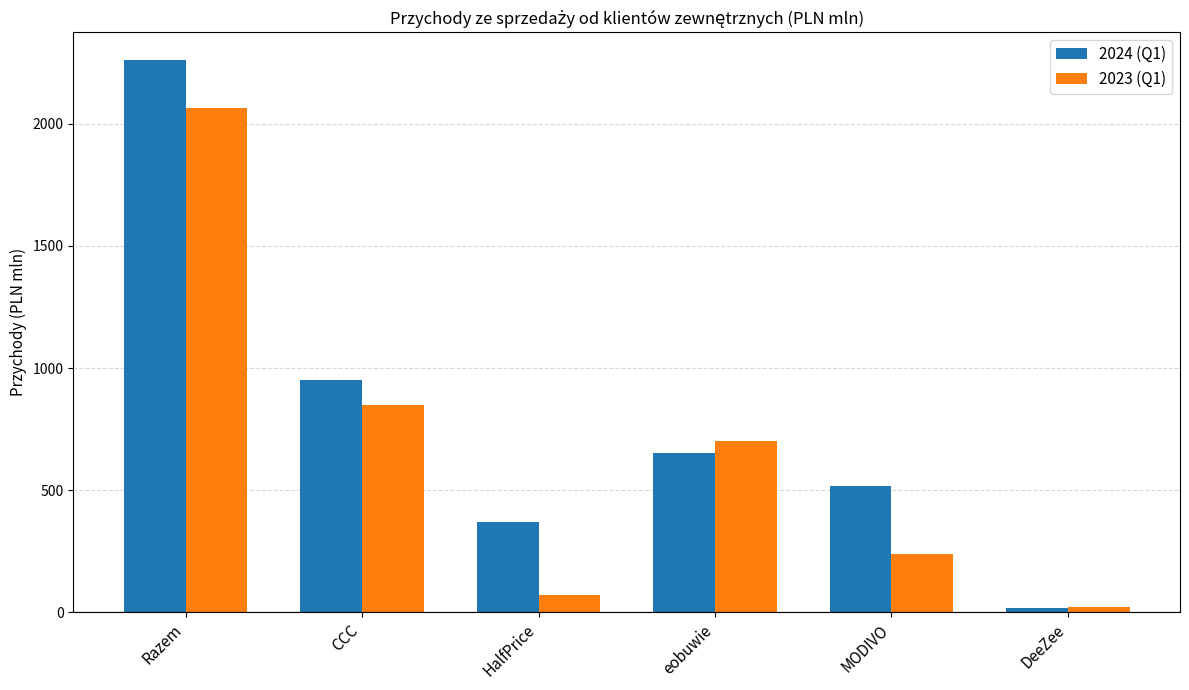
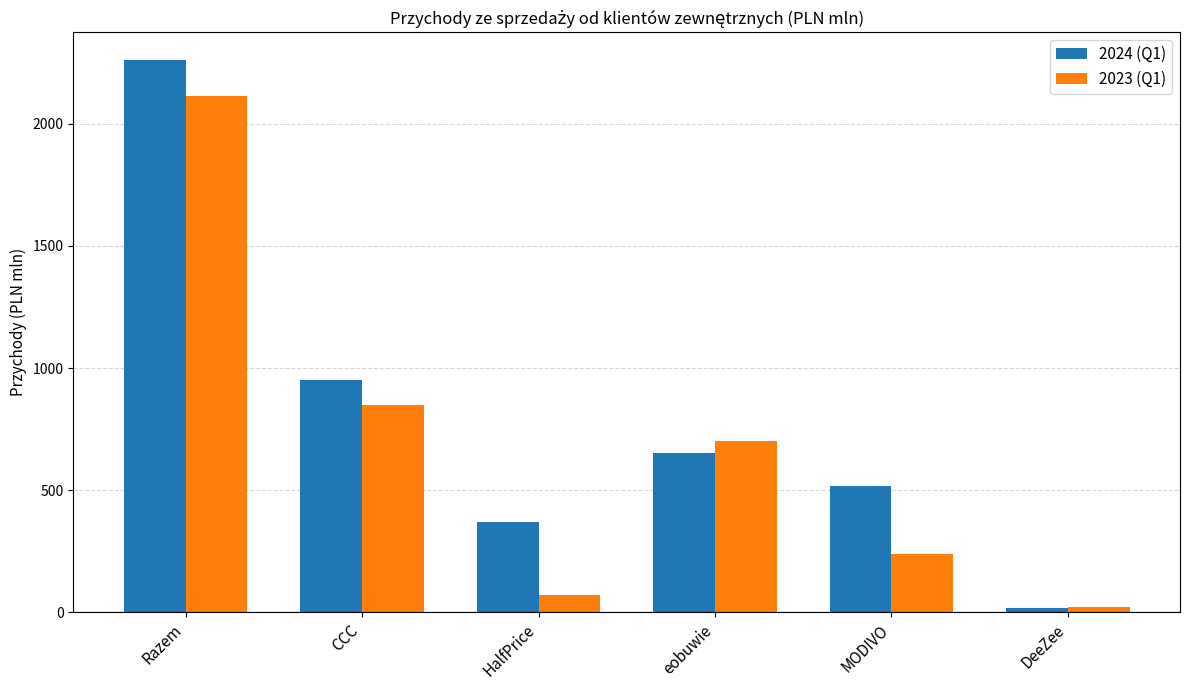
2023 (Q1), Razem: 2060 -> 2120
